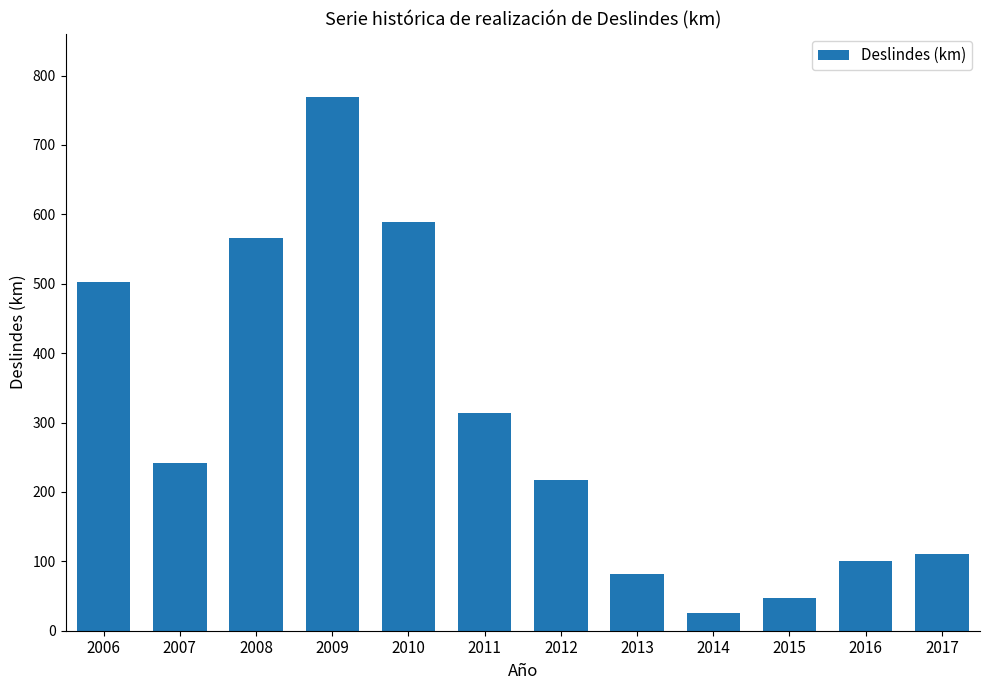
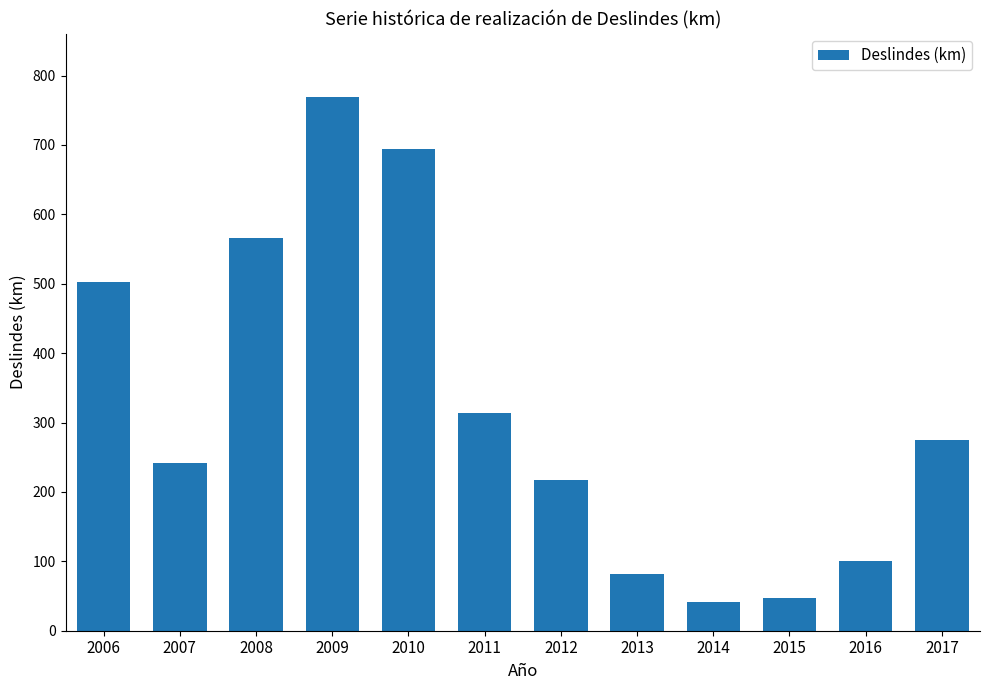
2010: 590 -> 690
2014: 30 -> 40
2017: 110 -> 280
